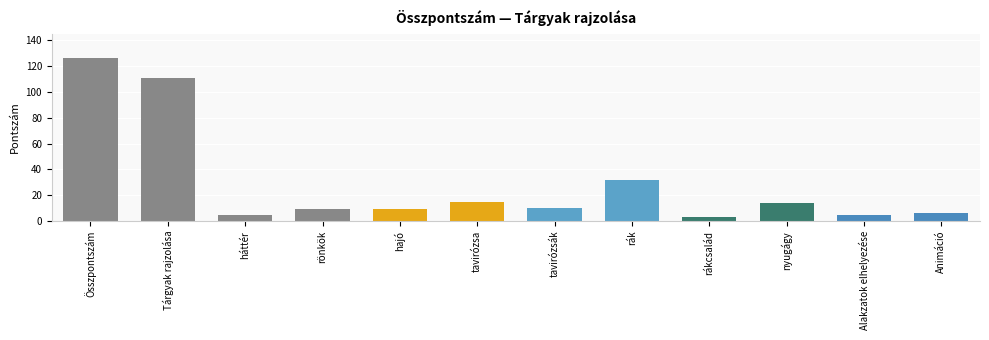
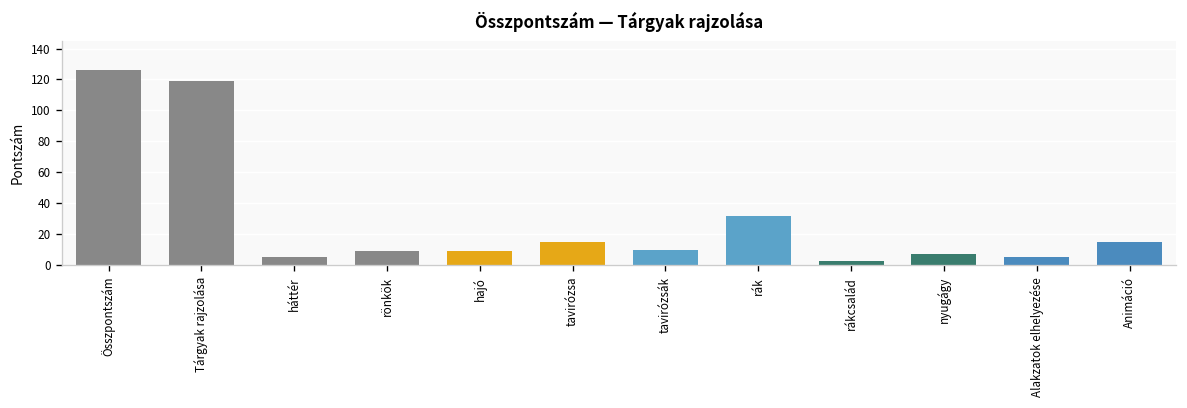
Tárgyak rajzolása: 111 -> 119
nyugágy: 14 -> 7
Animáció: 6 -> 15
